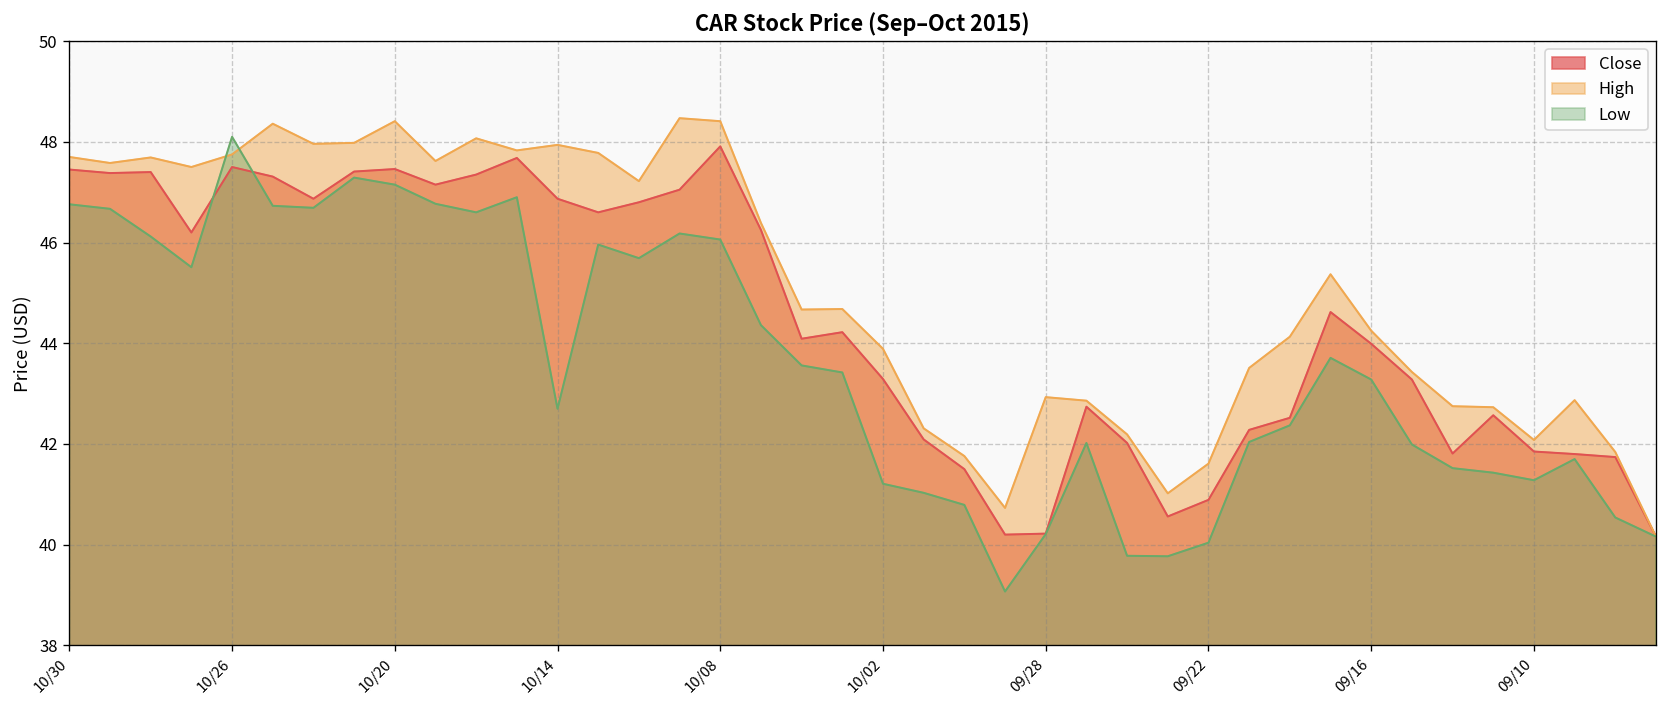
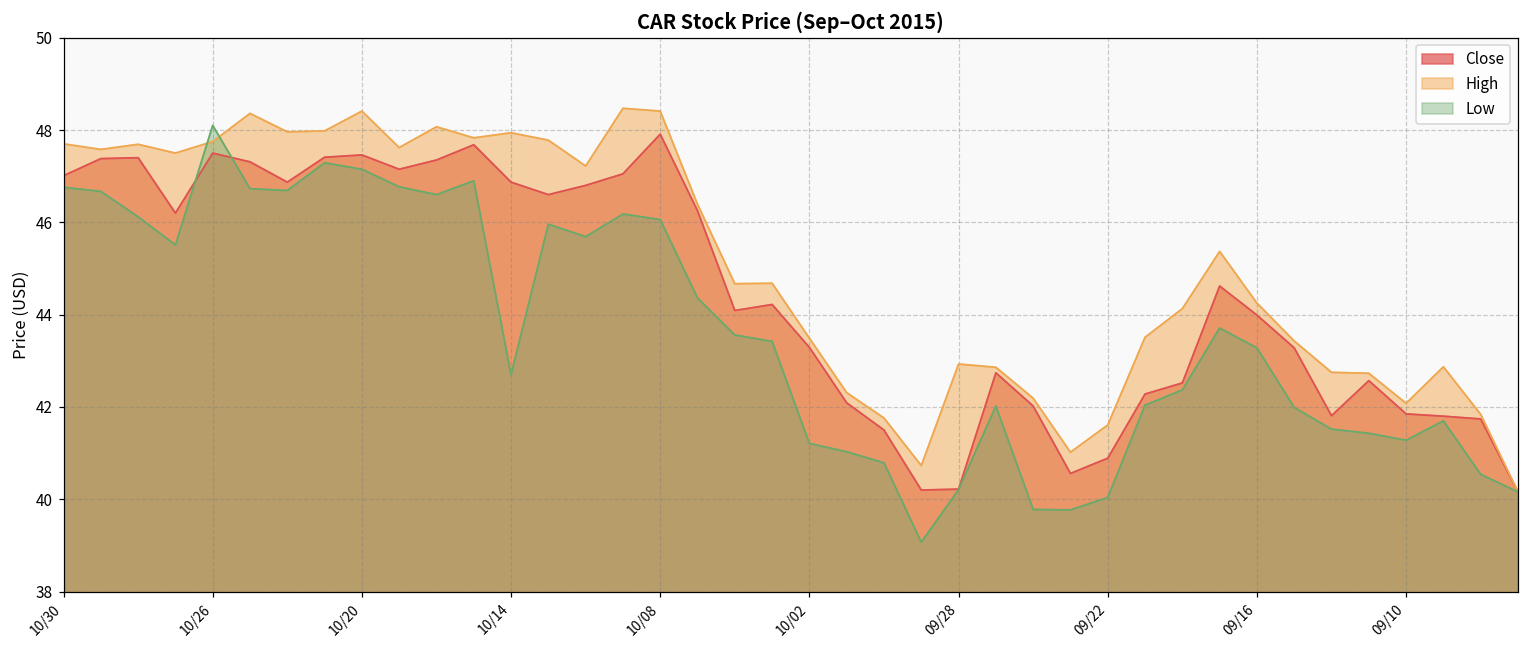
Close, 10/30: 47.5 -> 47.0
High, 10/02: 43.9 -> 43.5
